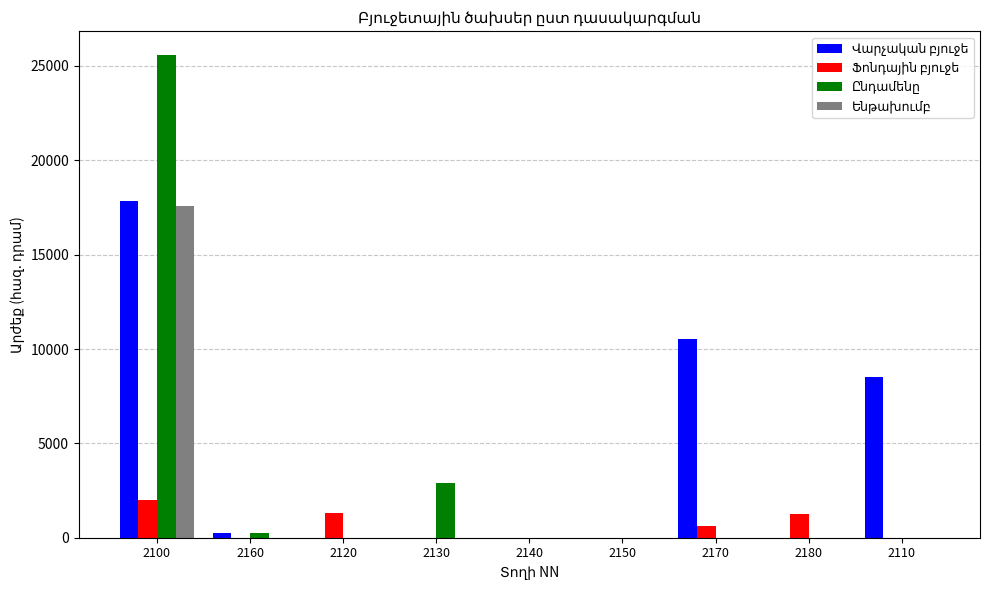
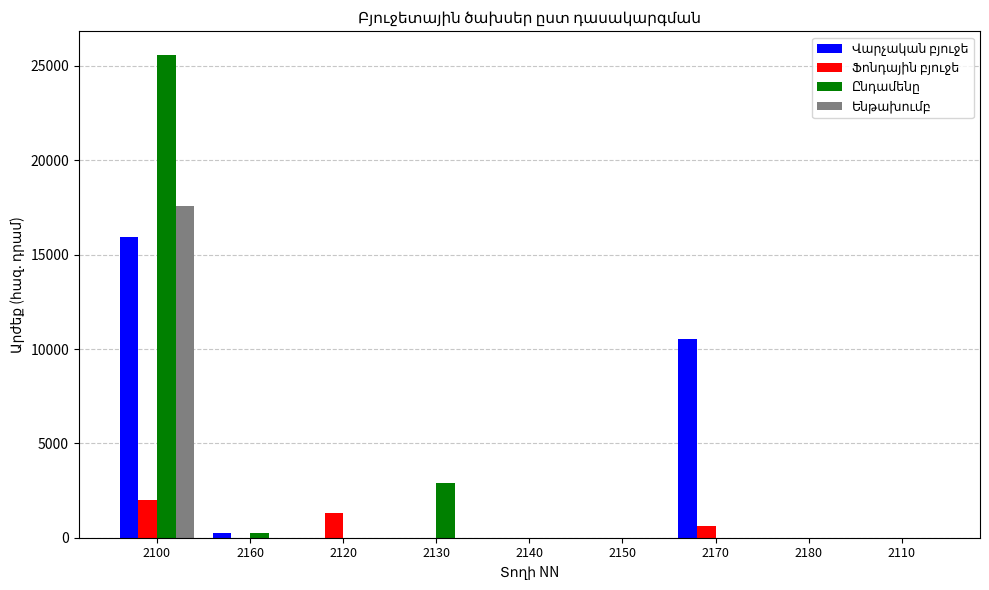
Վարչական բյուջե, 2100: 17800 -> 15900
Ֆոնդային բյուջե, 2180: 1200 -> 0
Վարչական բյուջե, 2110: 8500 -> 0
